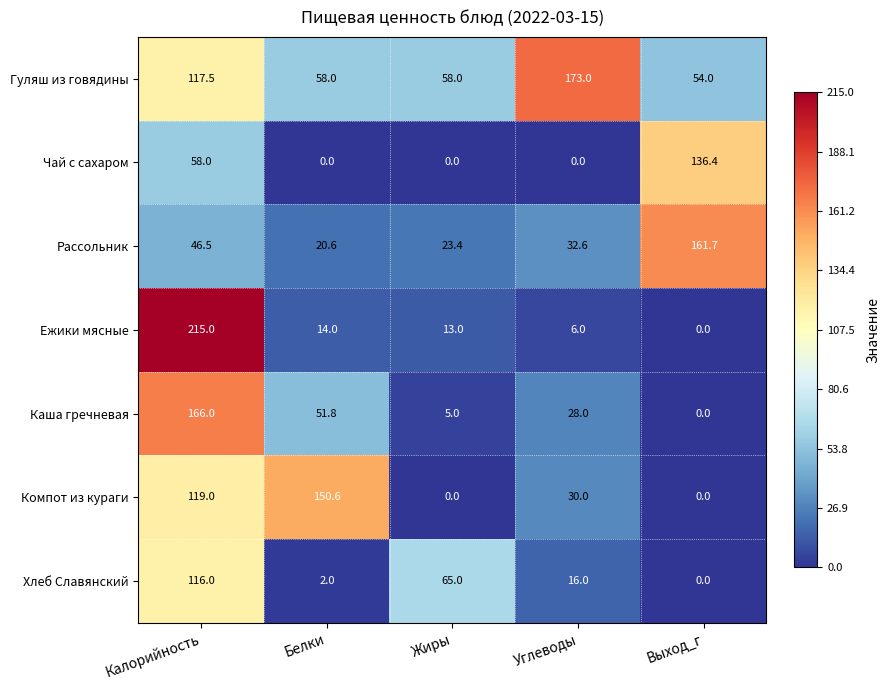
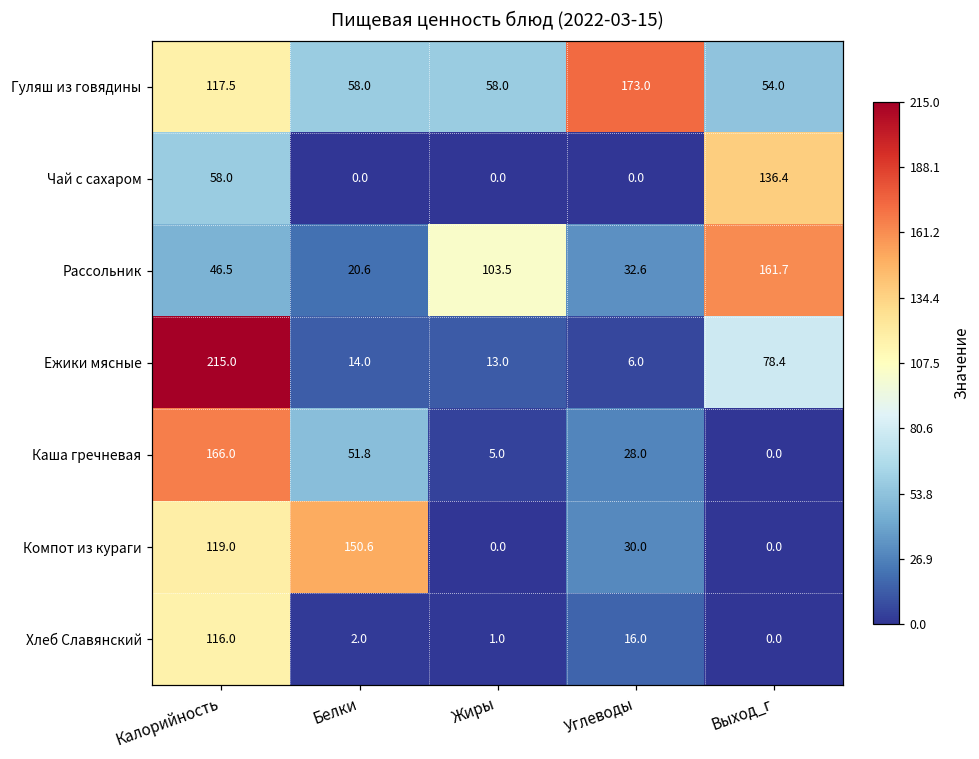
Рассольник, Жиры: 23.4 -> 103.5
Ежики мясные, Выход_г: 0.0 -> 78.4
Хлеб Славянский, Жиры: 65.0 -> 1.0
